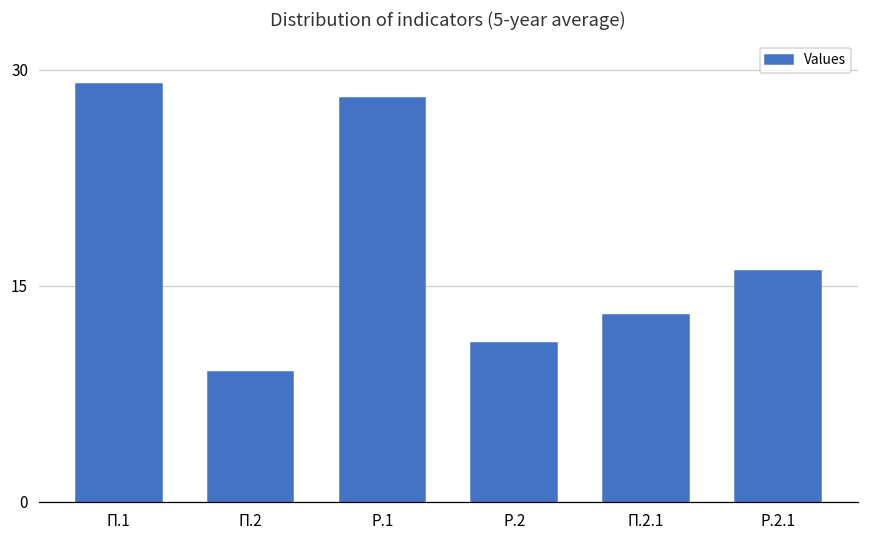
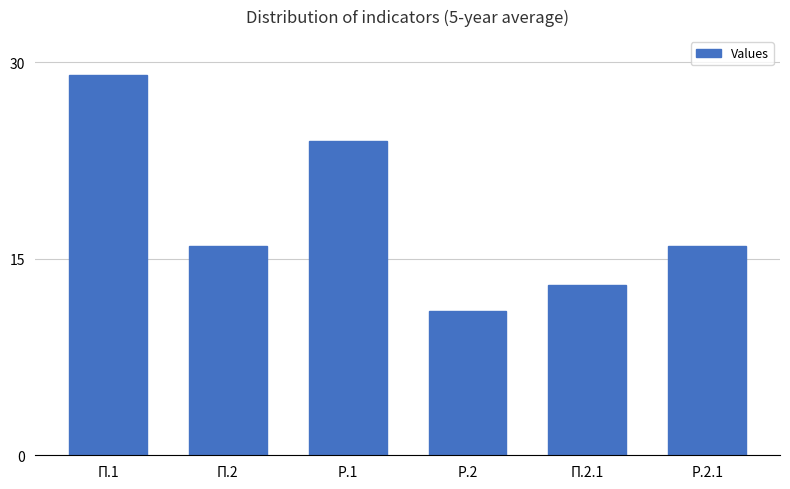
П.2: 9 -> 16
P.1: 28 -> 24
